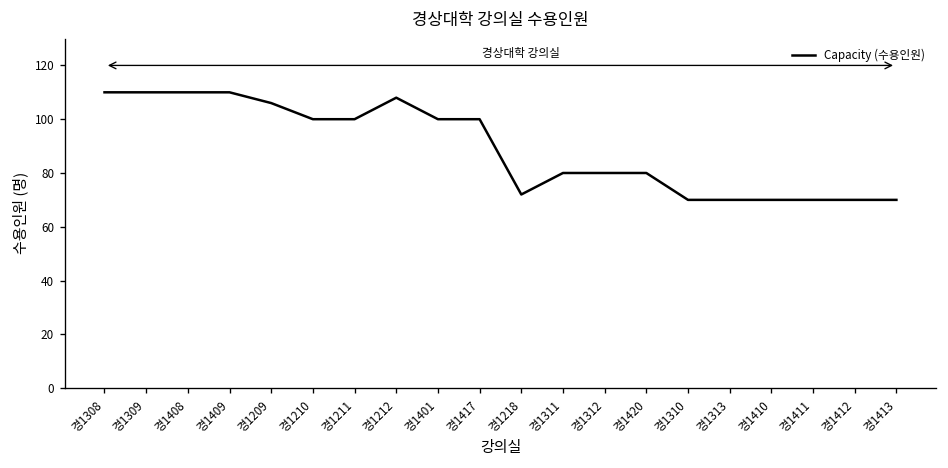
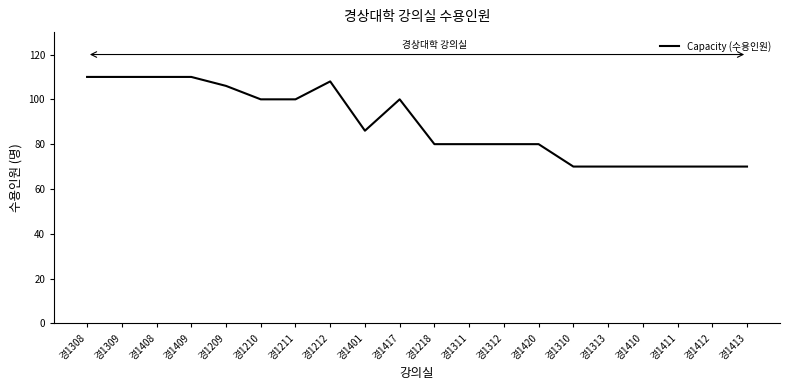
경1401: 100 -> 86
경1218: 72 -> 80
